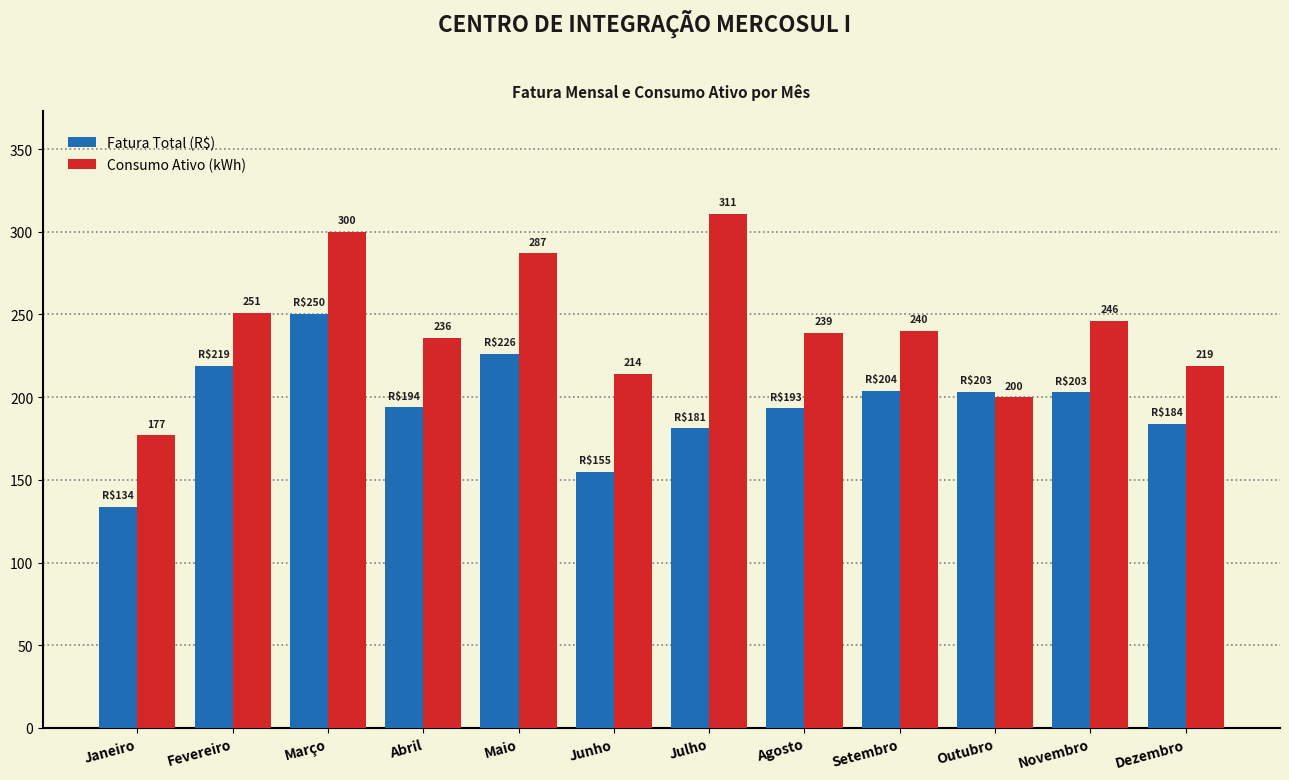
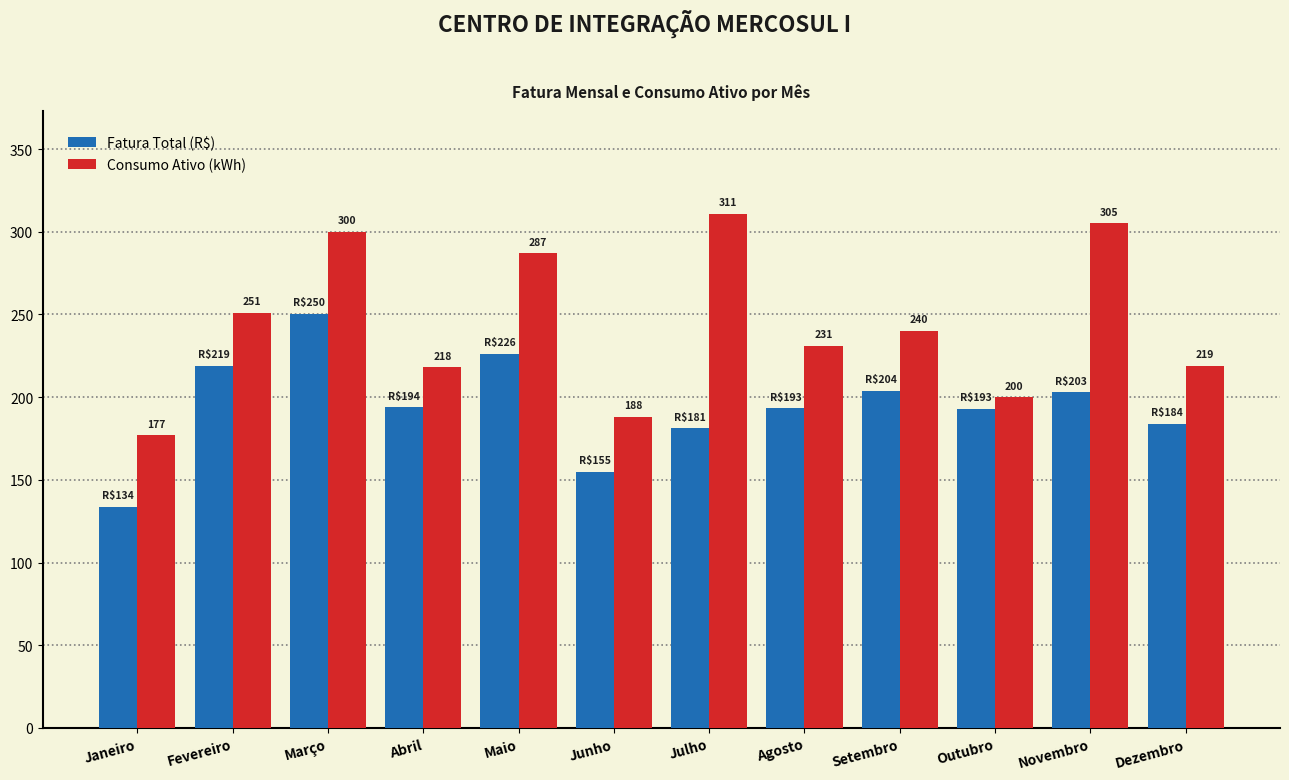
Consumo Ativo (kWh), Abril: 236 -> 218
Consumo Ativo (kWh), Junho: 214 -> 188
Consumo Ativo (kWh), Agosto: 239 -> 231
Fatura Total (R$), Outubro: $203 -> $193
Consumo Ativo (kWh), Novembro: 246 -> 305
